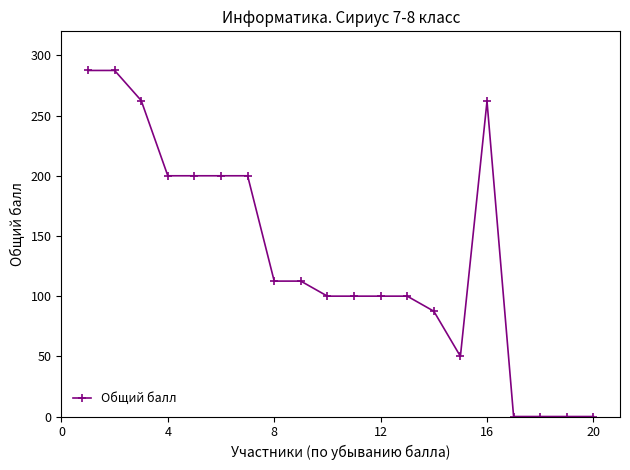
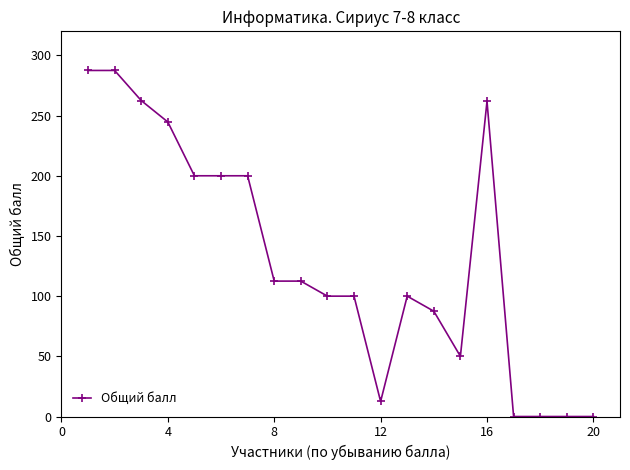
4: 200 -> 245
12: 100 -> 13
